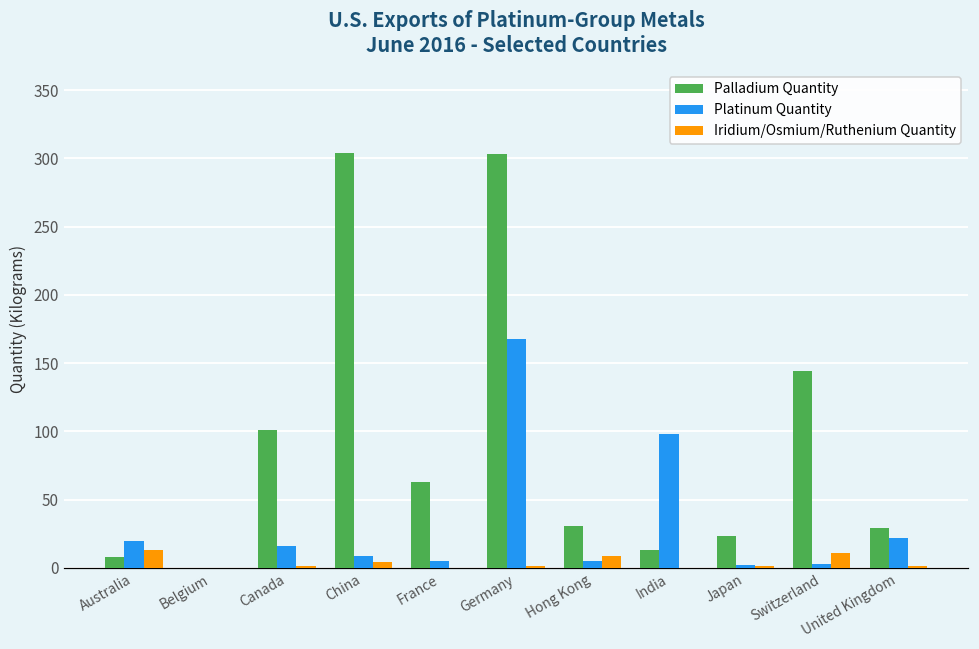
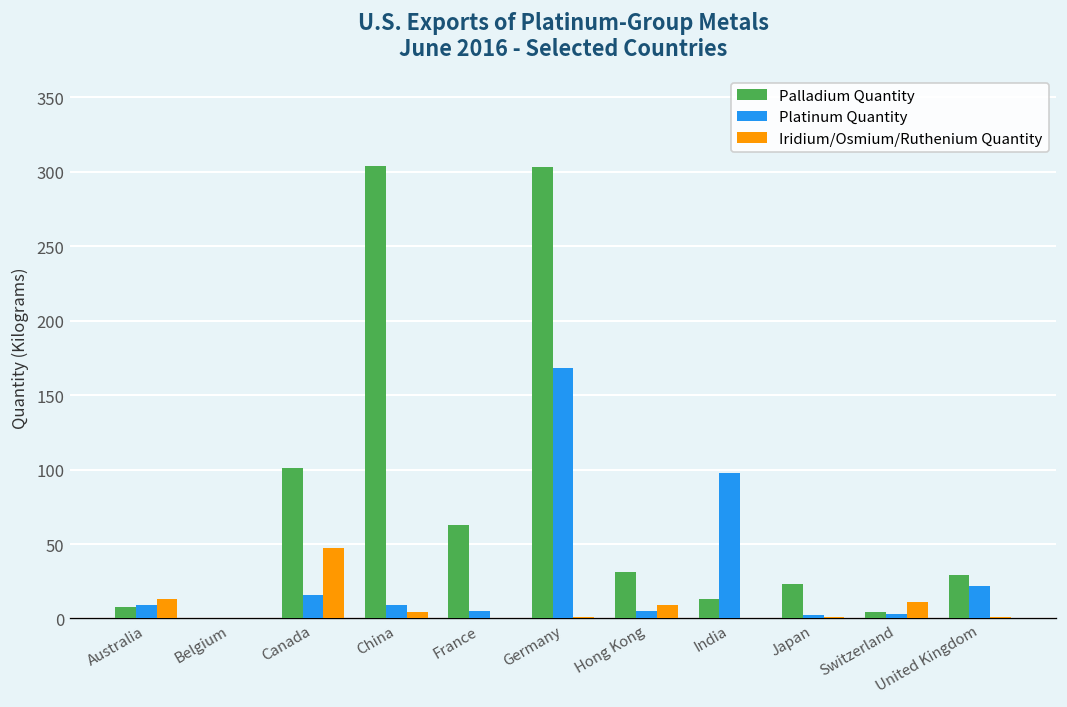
Platinum Quantity, Australia: 20 -> 9
Iridium/Osmium/Ruthenium Quantity, Canada: 1 -> 47
Palladium Quantity, Switzerland: 144 -> 4
